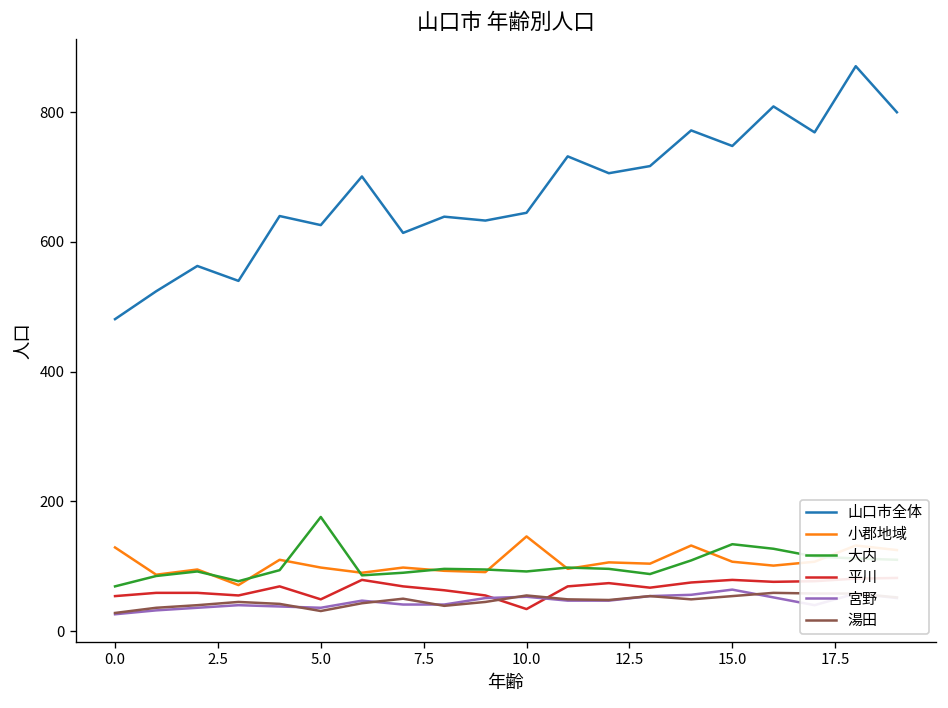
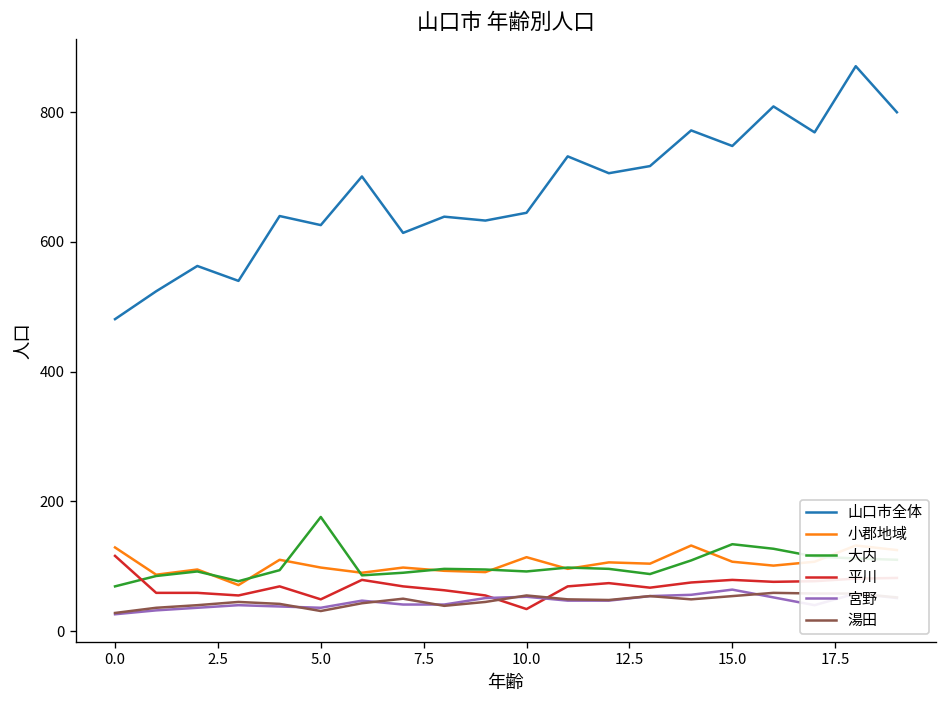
平川, 0.0: 50 -> 120
小郡地域, 10.0: 150 -> 110
